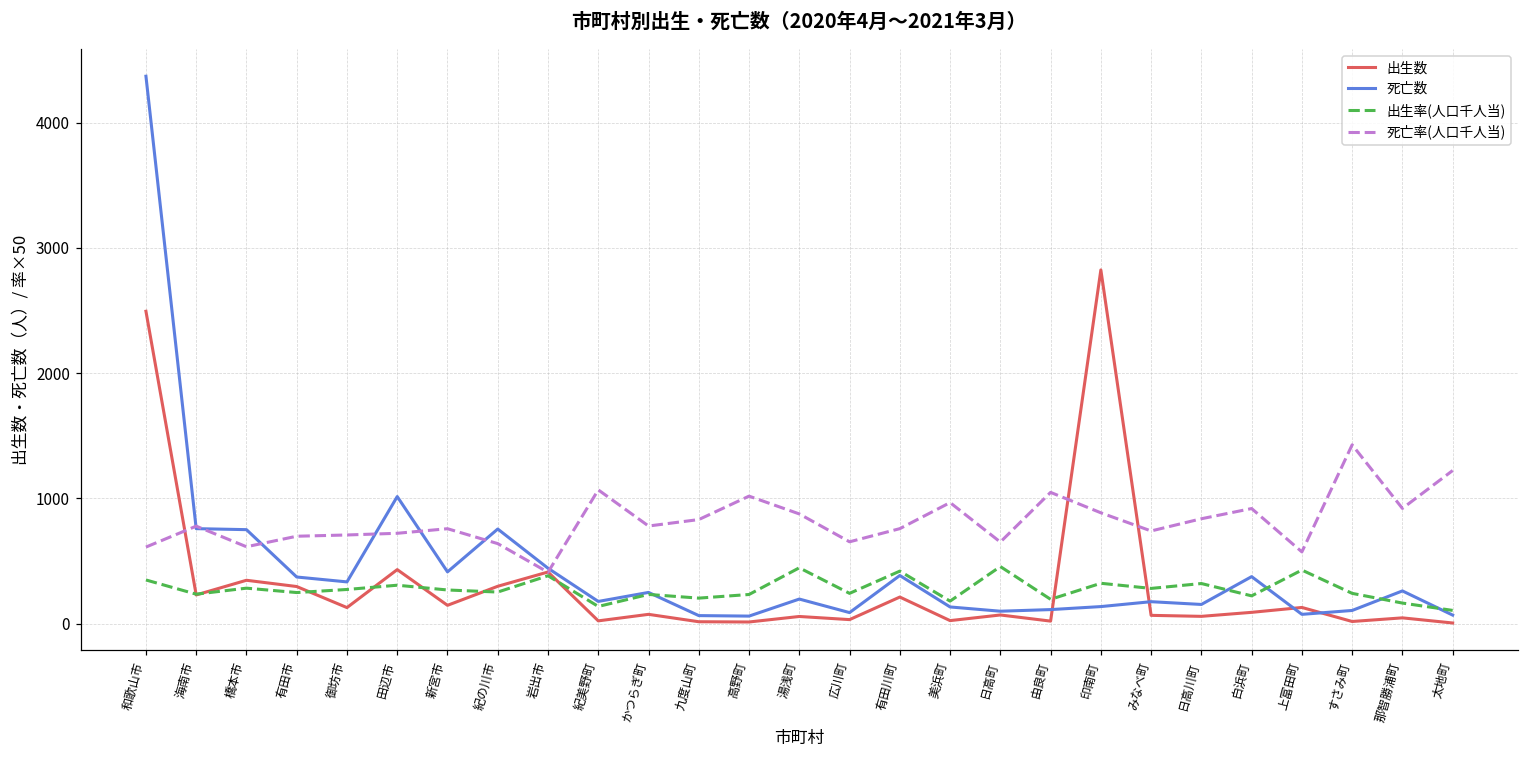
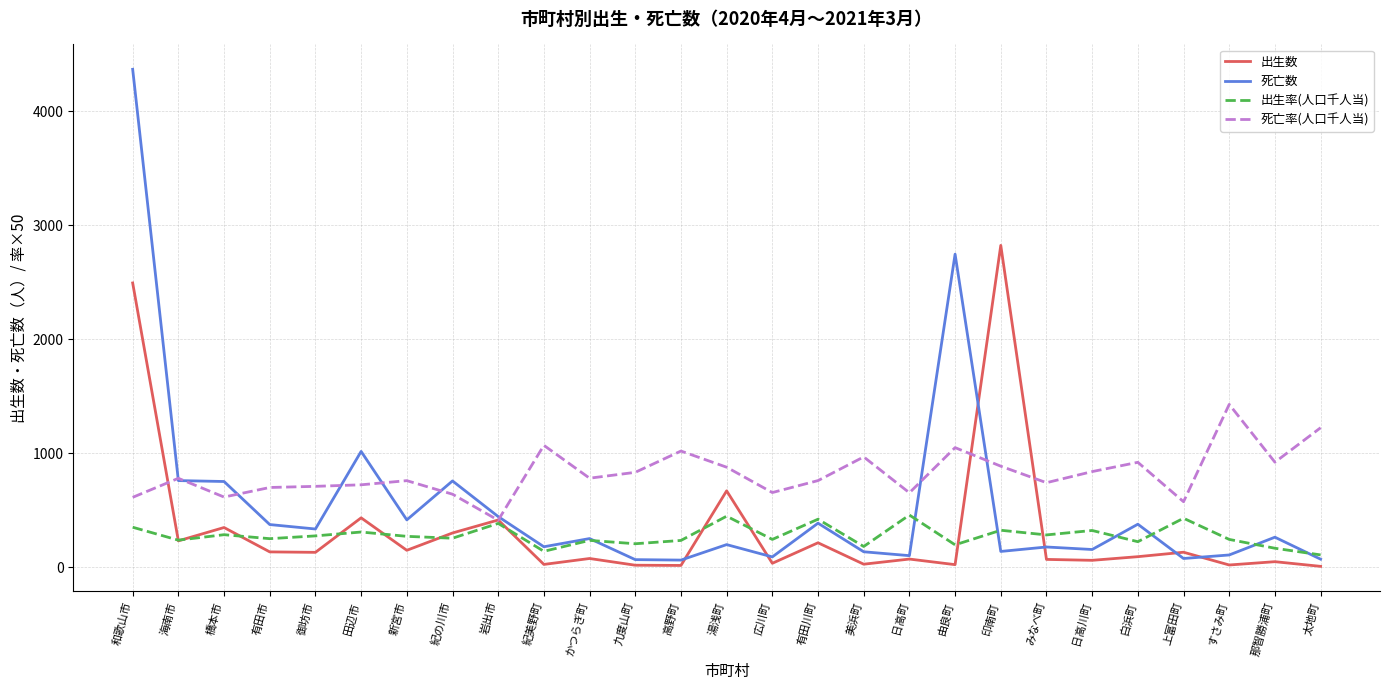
出生数, 有田市: 300 -> 130
出生数, 湯浅町: 60 -> 670
死亡数, 由良町: 110 -> 2750
